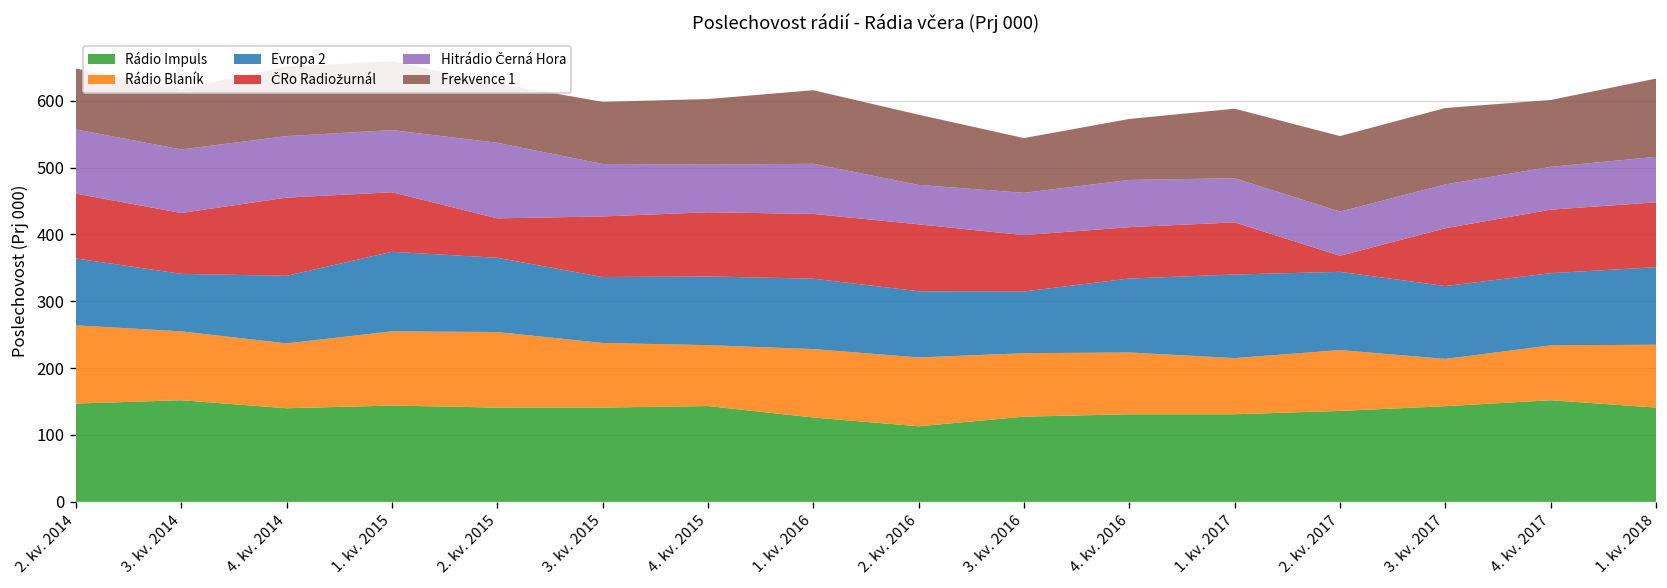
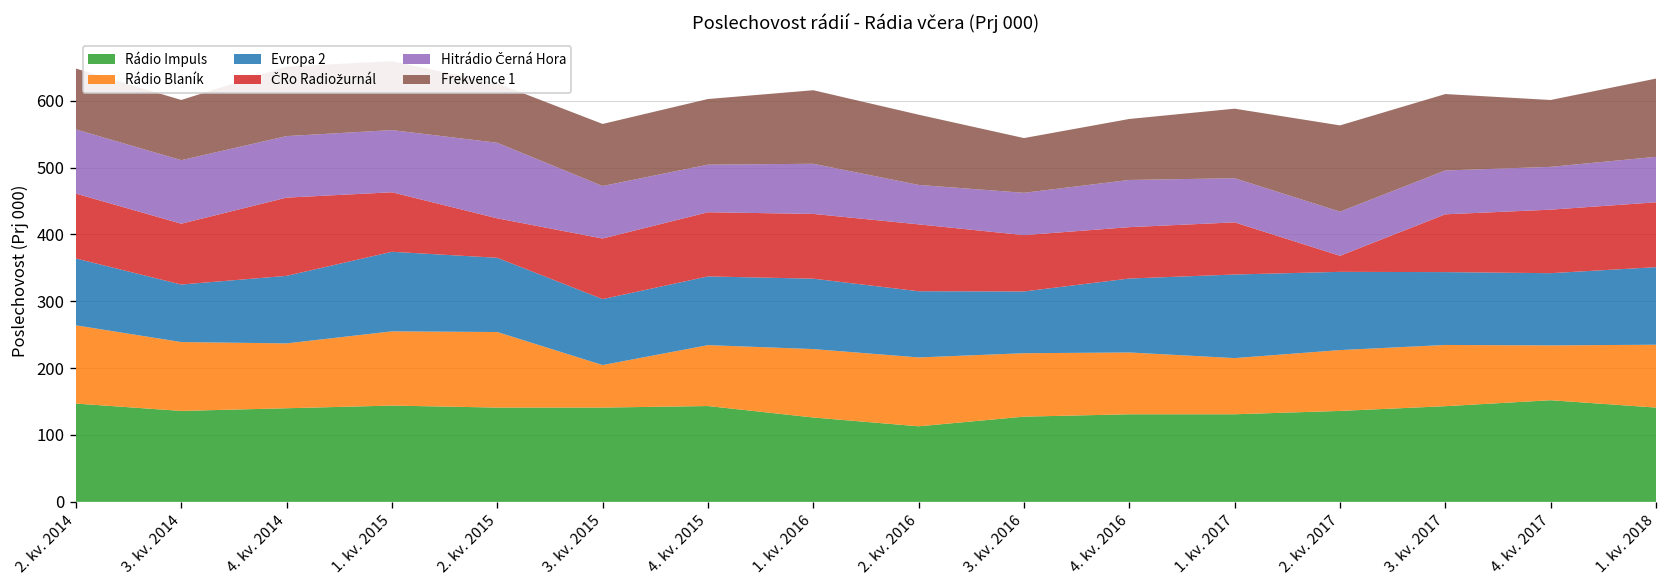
Rádio Impuls, 3. kv. 2014: 150 -> 140
Rádio Blaník, 3. kv. 2015: 100 -> 60
Frekvence 1, 2. kv. 2017: 110 -> 130
Rádio Blaník, 3. kv. 2017: 70 -> 90
